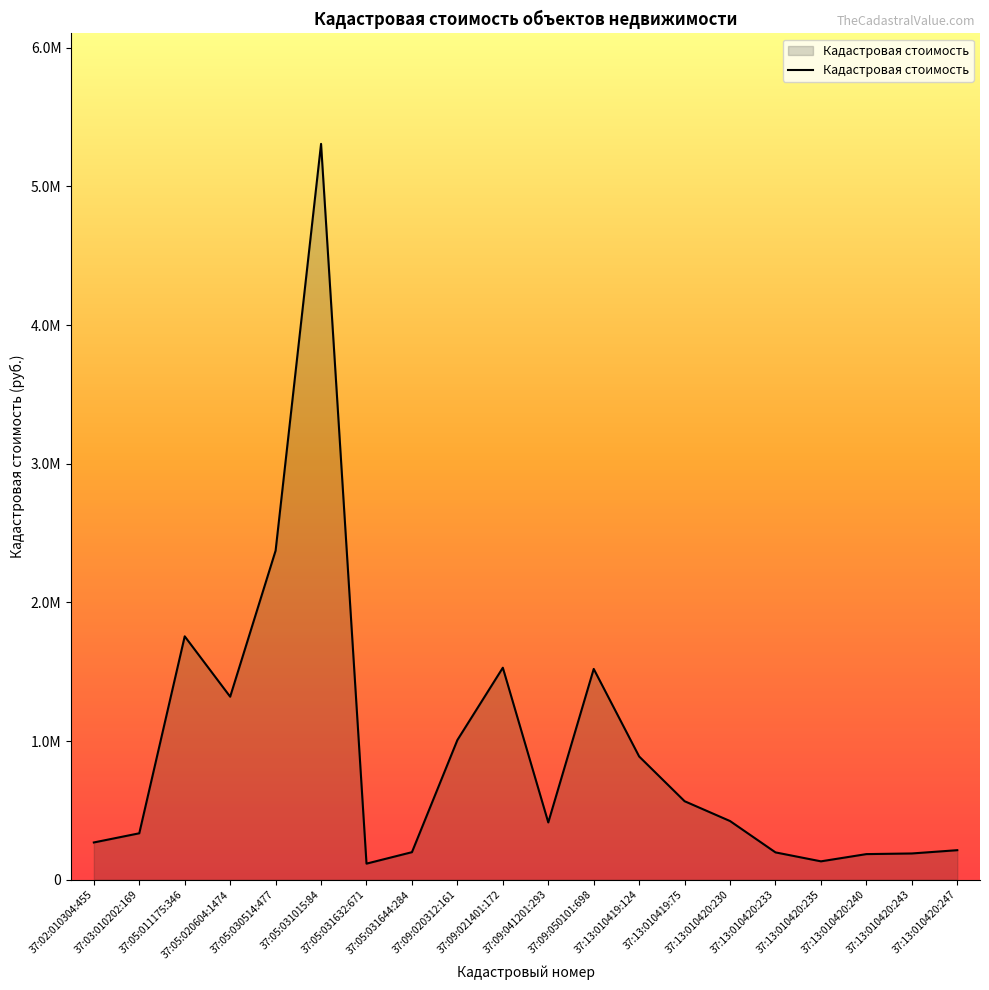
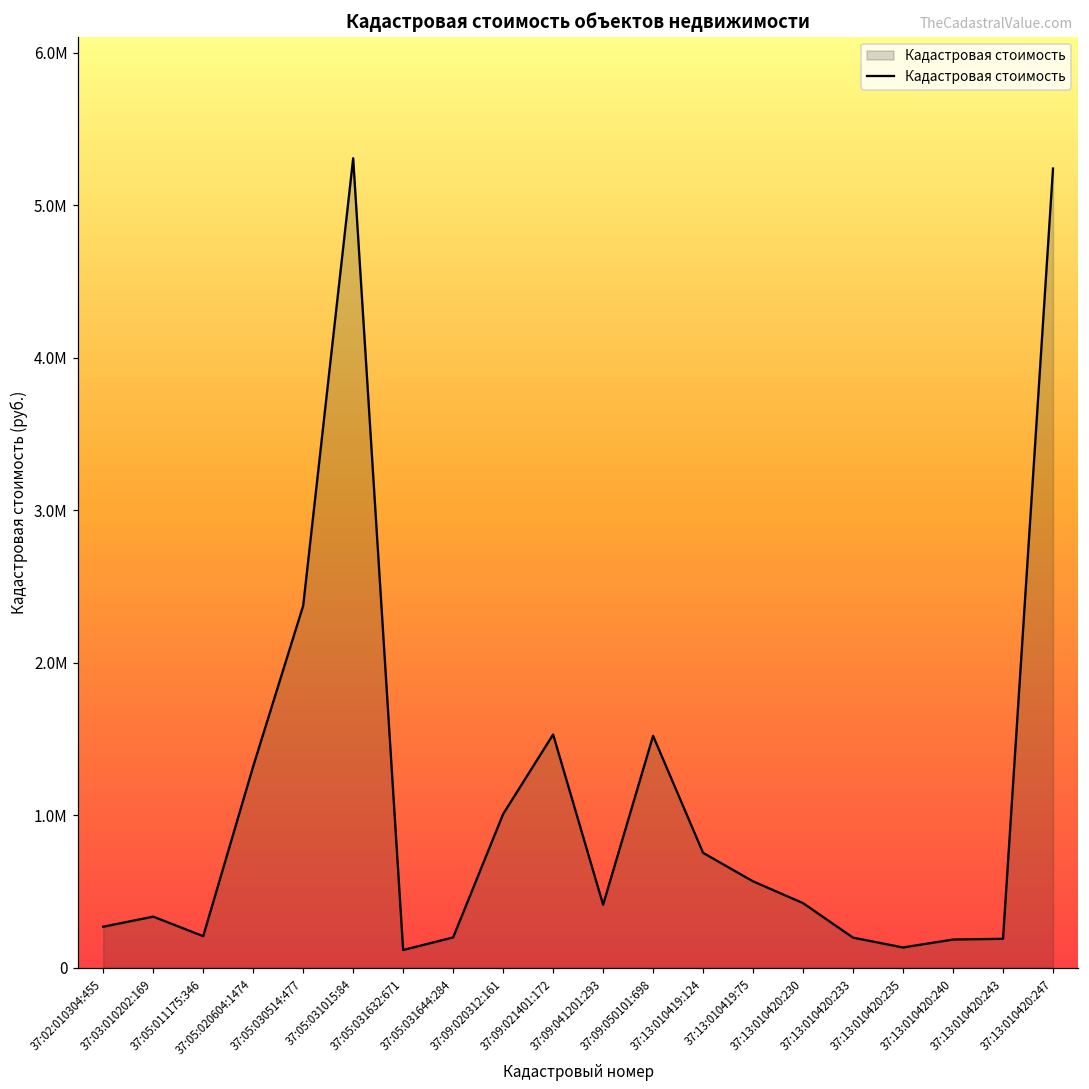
37:05:011175:346: 1760000 -> 210000
37:13:010419:124: 890000 -> 750000
37:13:010420:247: 210000 -> 5240000
